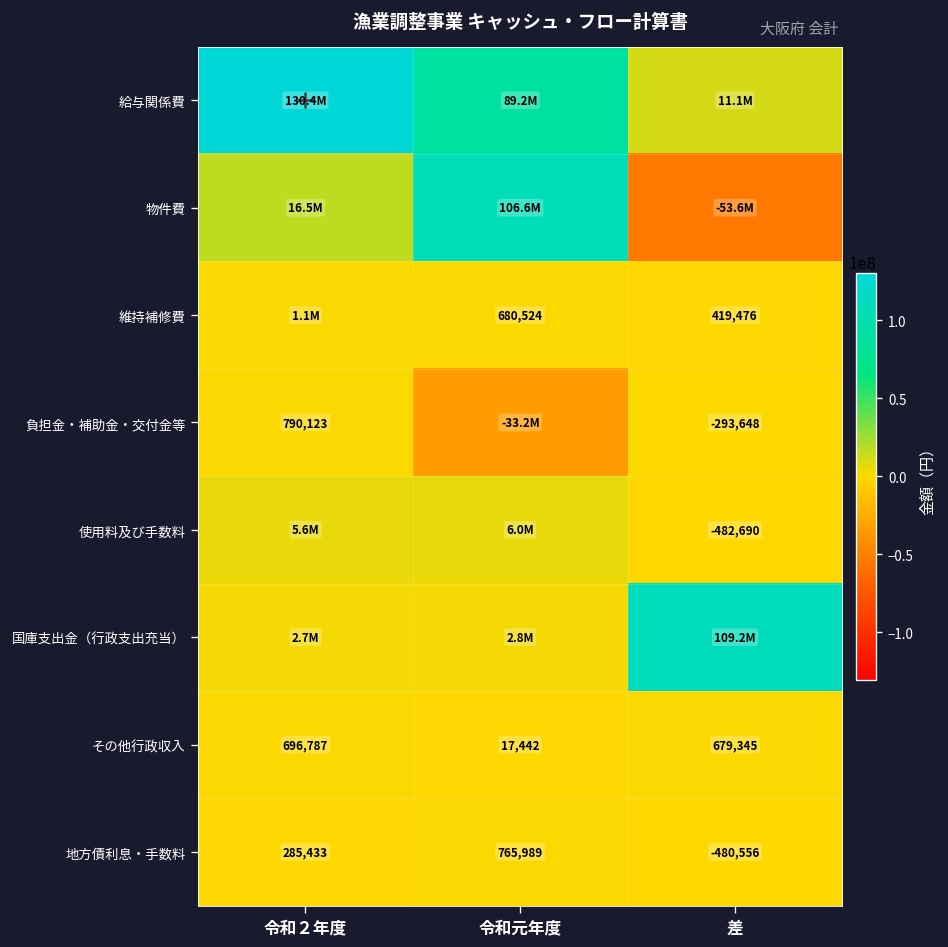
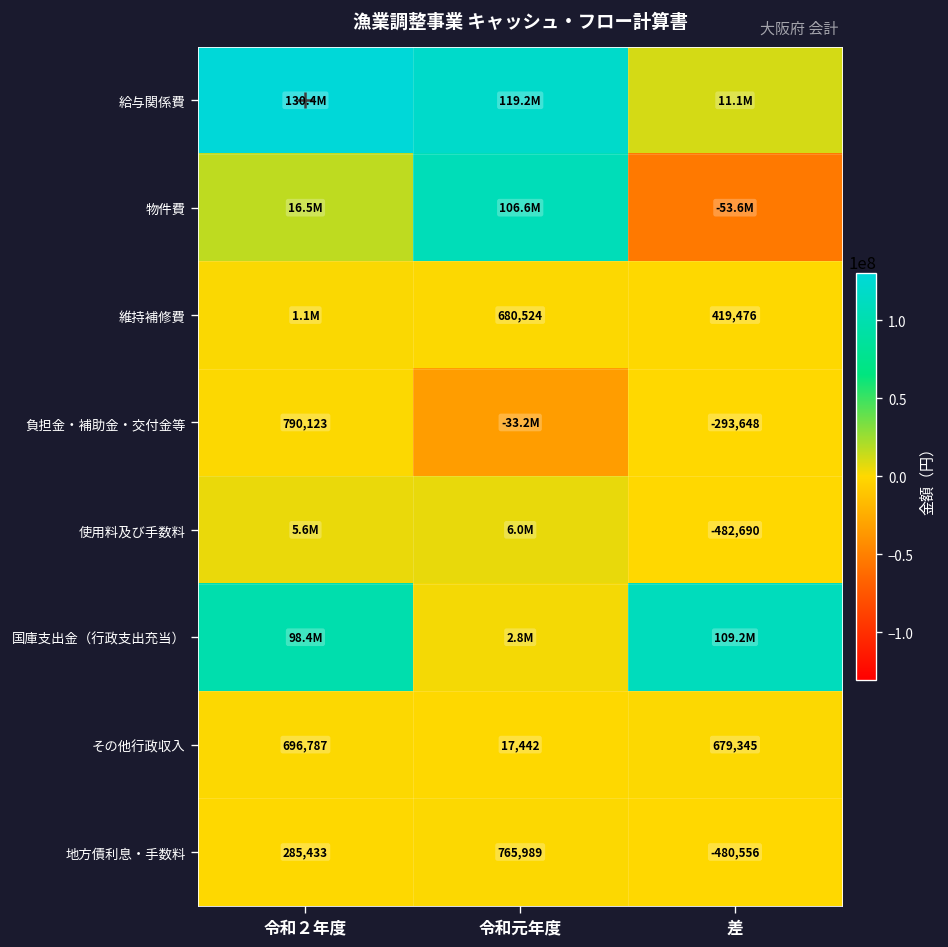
給与関係費, 令和元年度: 89.2M -> 119.2M
国庫支出金（行政支出充当）, 令和２年度: 2.7M -> 98.4M
